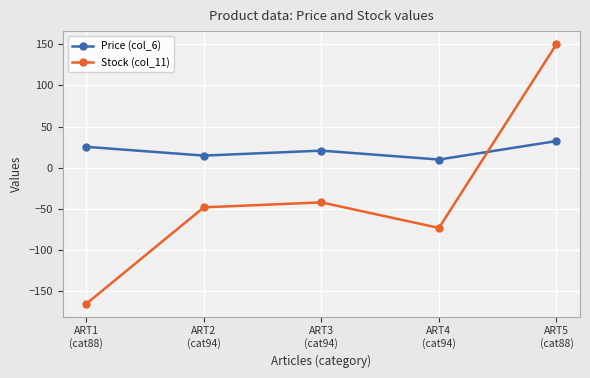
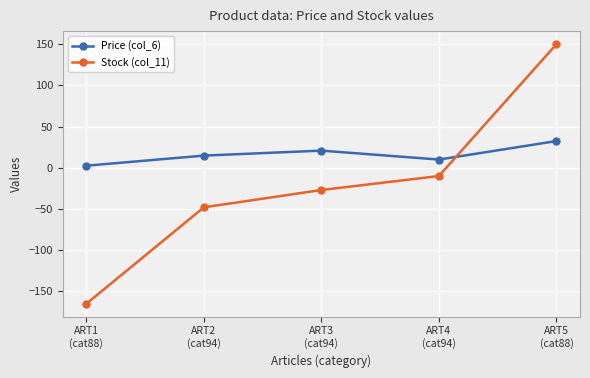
Price (col_6), ART1 (cat88): 30 -> 0
Stock (col_11), ART3 (cat94): -40 -> -30
Stock (col_11), ART4 (cat94): -70 -> -10
